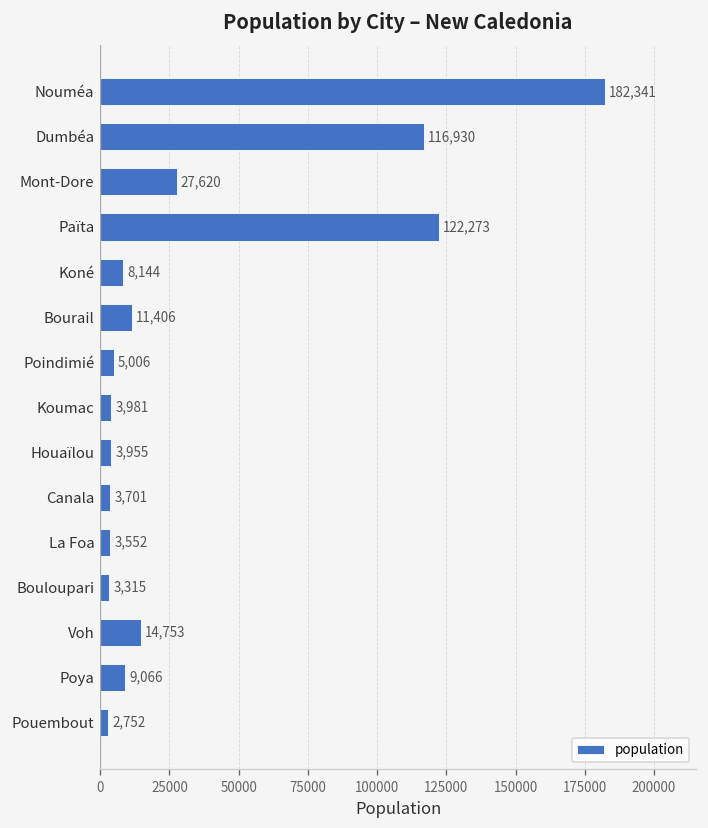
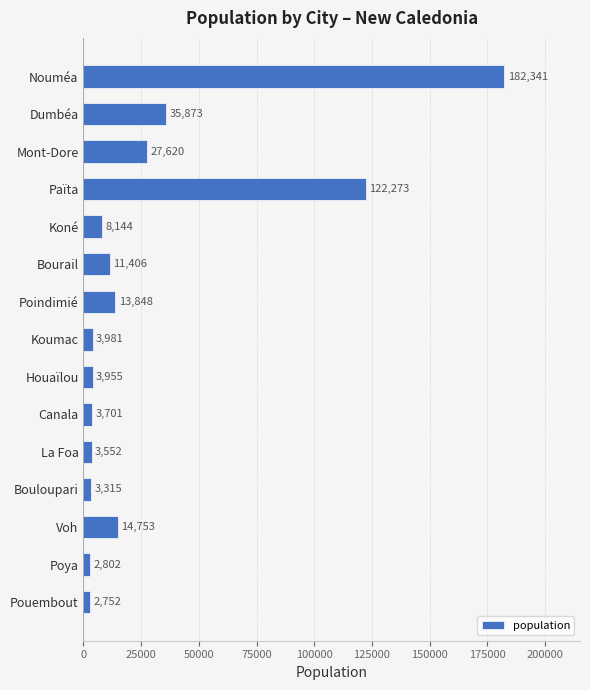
Dumbéa: 116,930 -> 35,873
Poindimié: 5,006 -> 13,848
Poya: 9,066 -> 2,802
